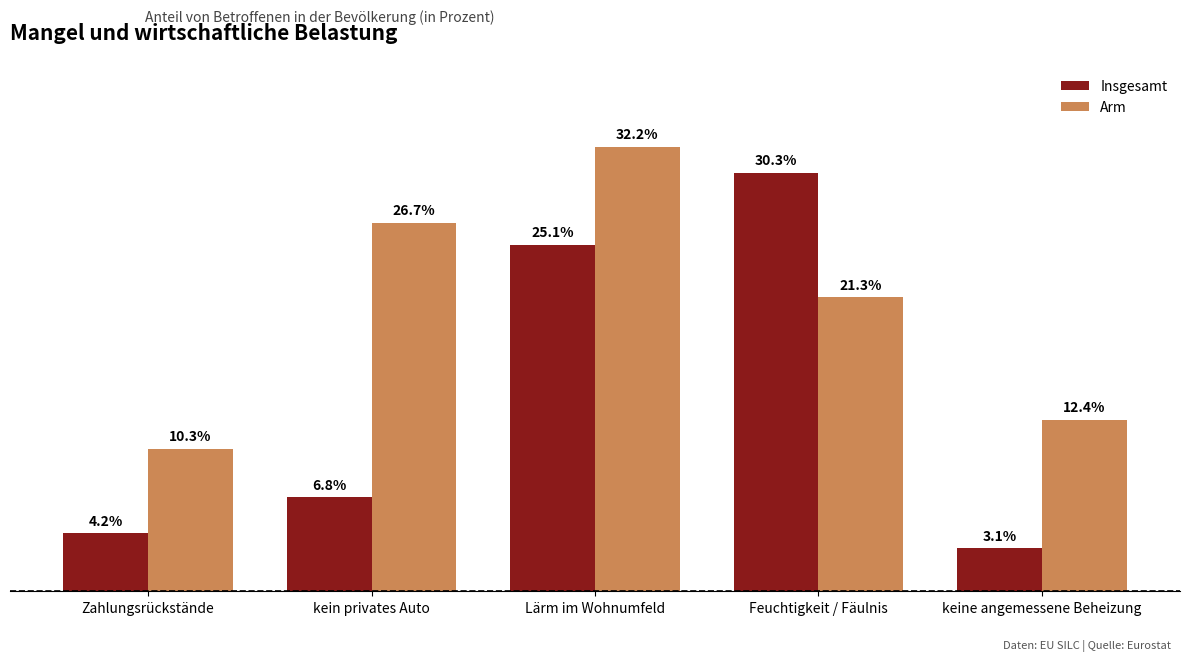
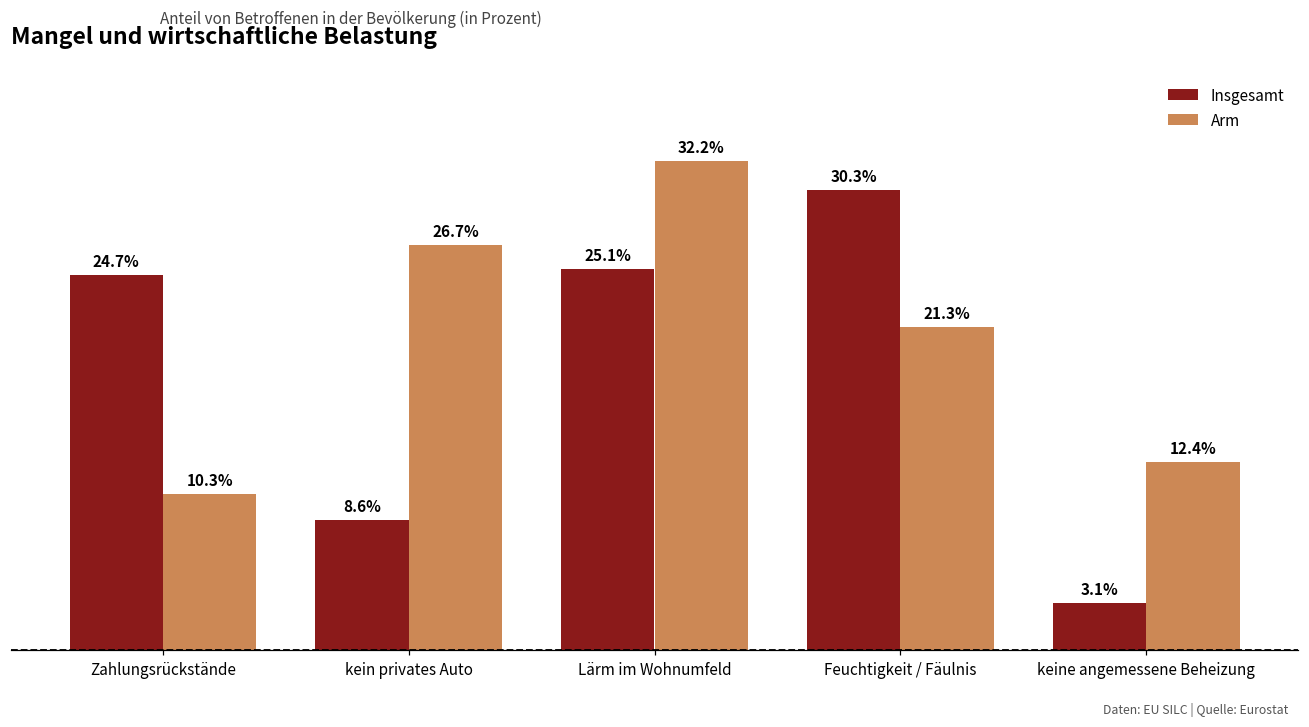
Insgesamt, Zahlungsrückstände: 4.2% -> 24.7%
Insgesamt, kein privates Auto: 6.8% -> 8.6%
